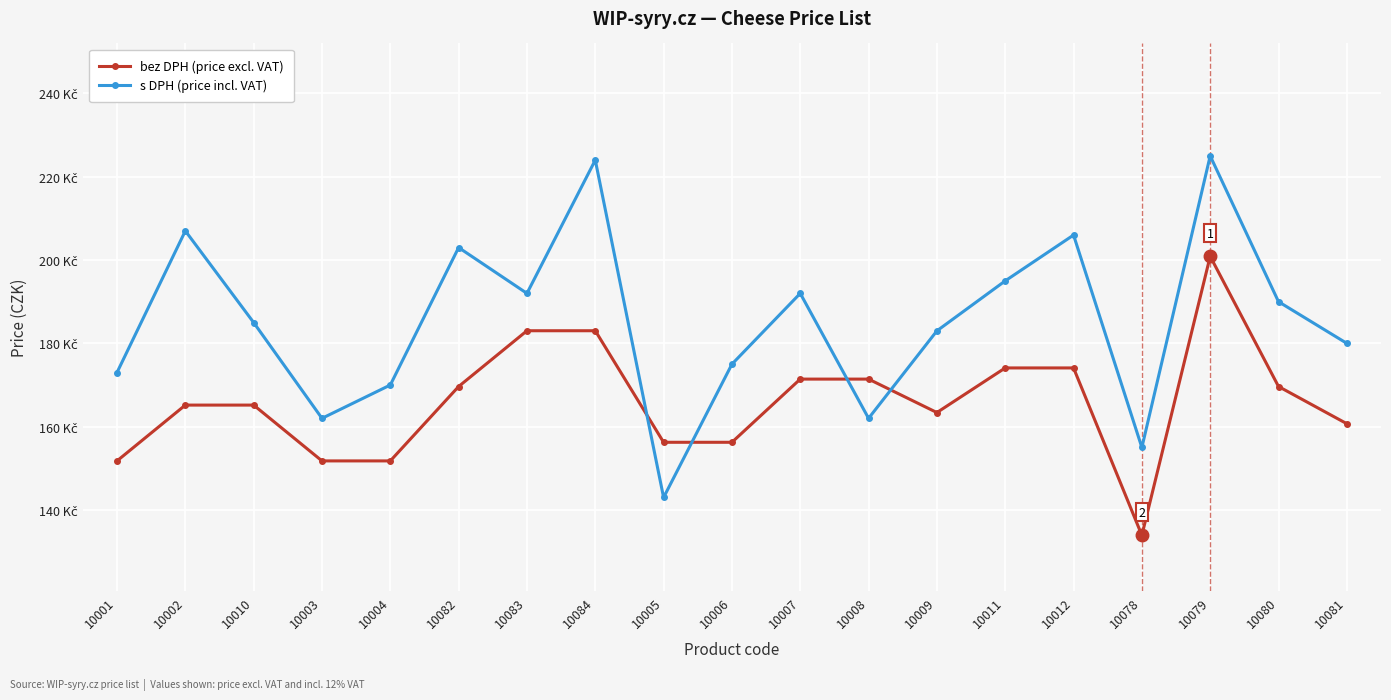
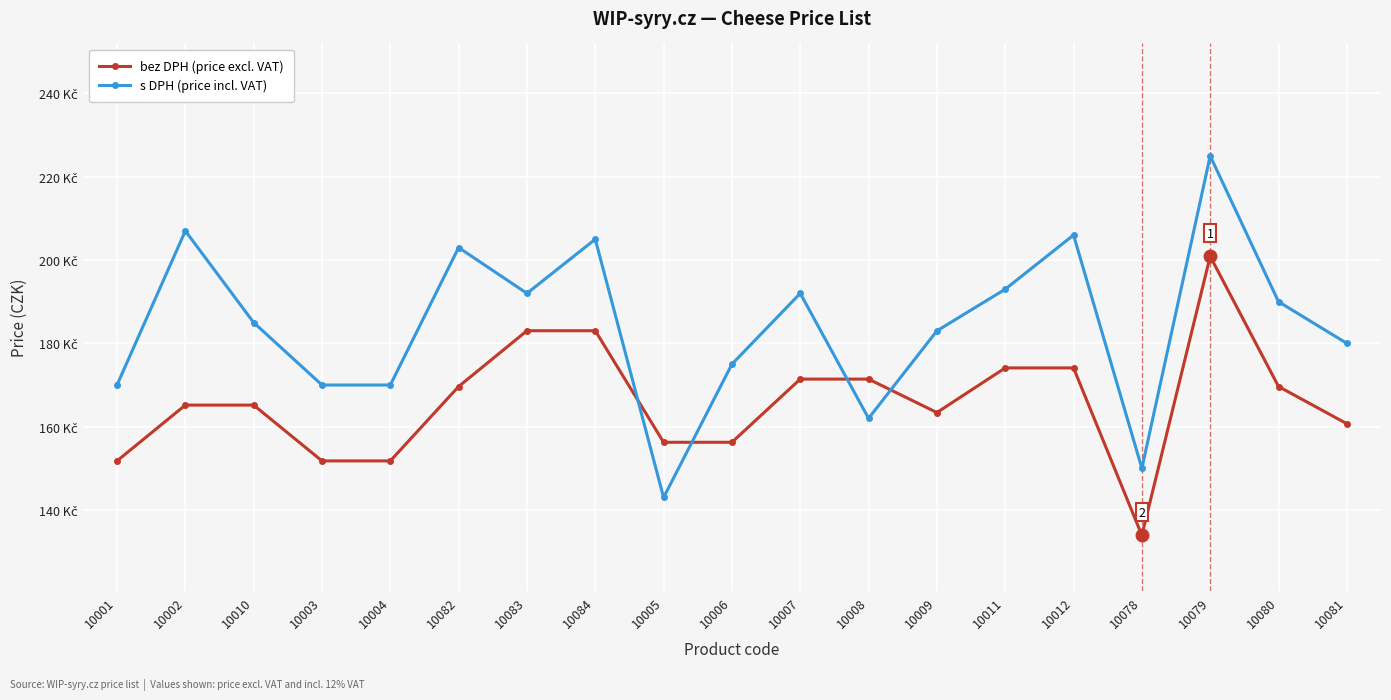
s DPH (price incl. VAT), 10001: 173 Kč -> 170 Kč
s DPH (price incl. VAT), 10003: 162 Kč -> 170 Kč
s DPH (price incl. VAT), 10084: 224 Kč -> 205 Kč
s DPH (price incl. VAT), 10011: 195 Kč -> 193 Kč
s DPH (price incl. VAT), 10078: 155 Kč -> 150 Kč
